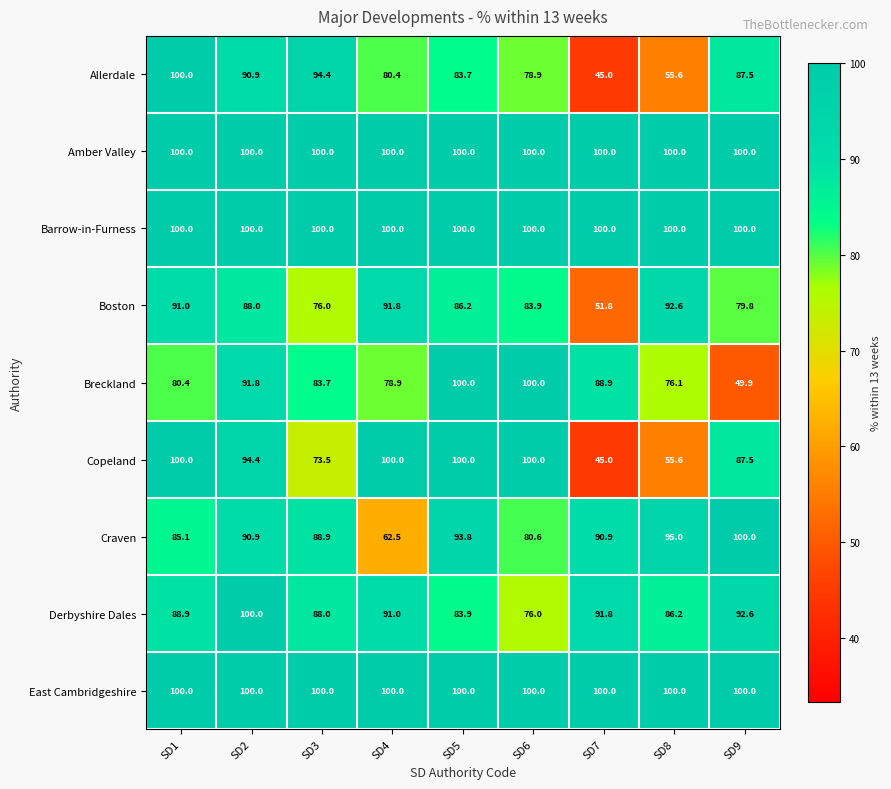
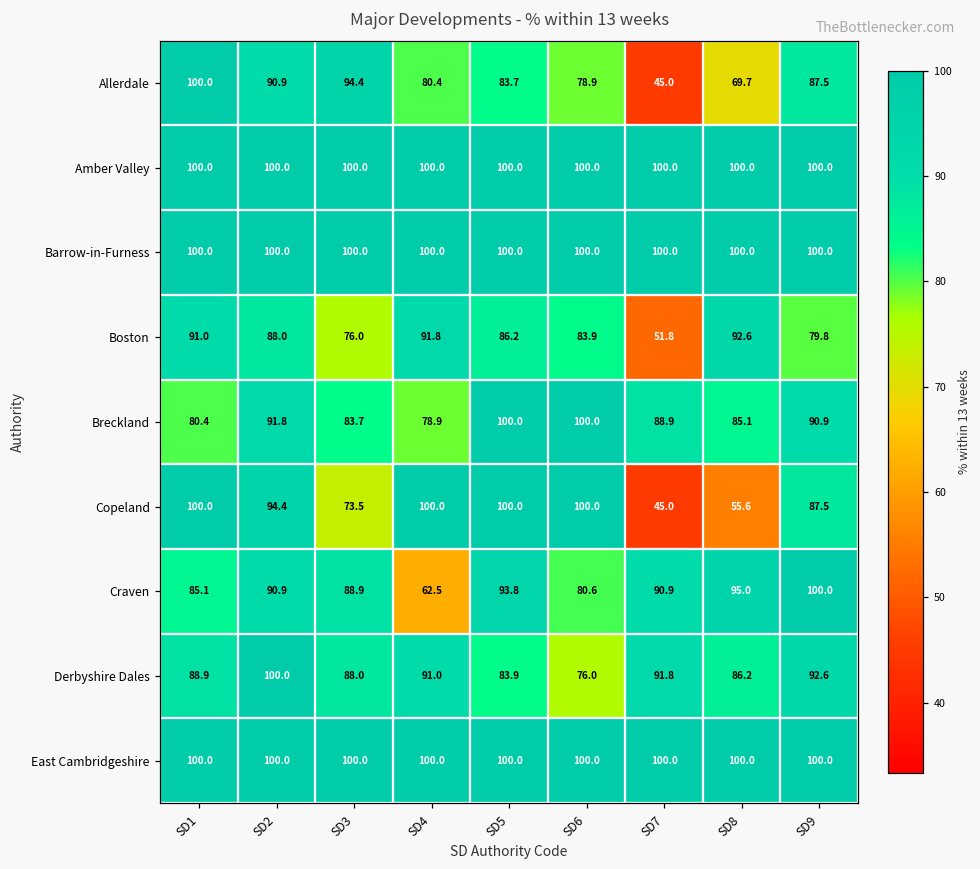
Allerdale, SD8: 55.6 -> 69.7
Breckland, SD8: 76.1 -> 85.1
Breckland, SD9: 49.9 -> 90.9
